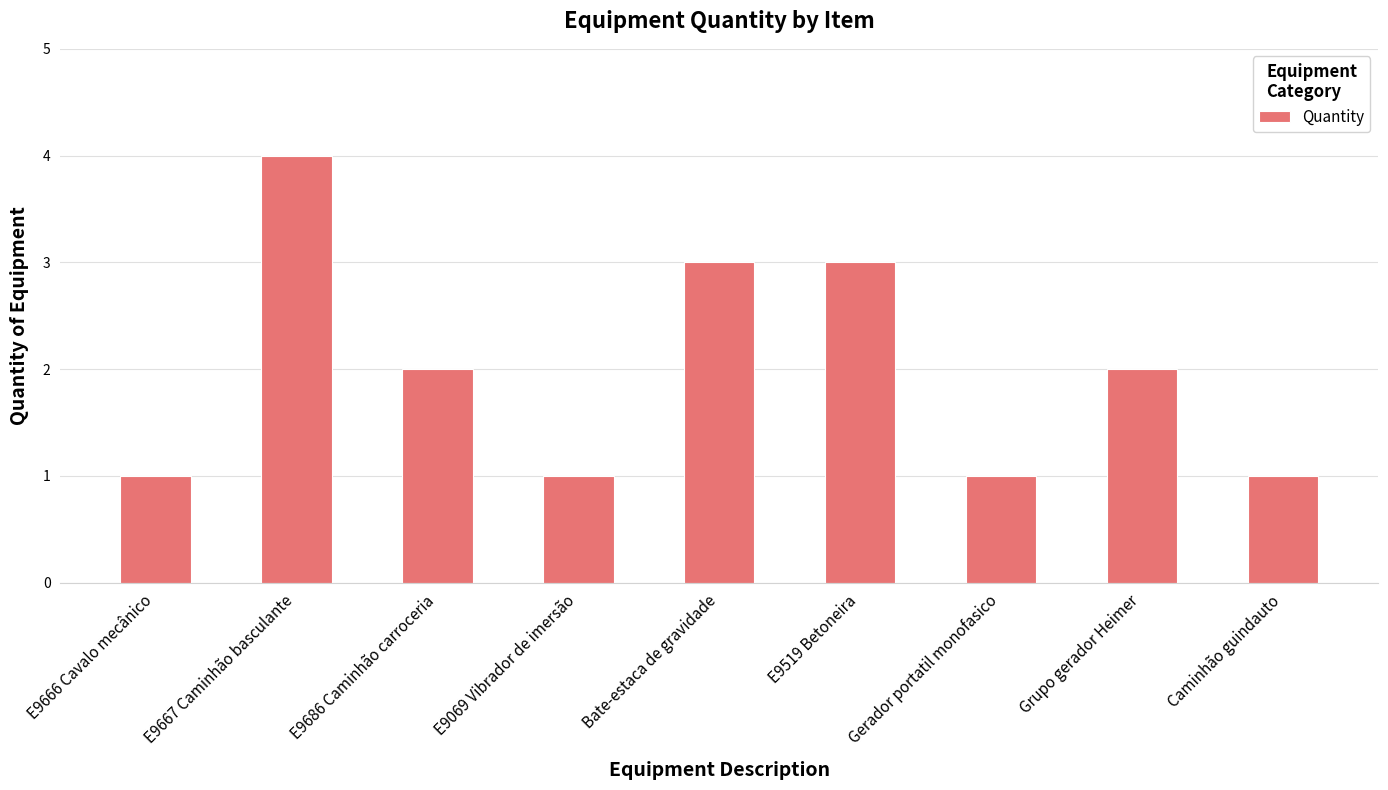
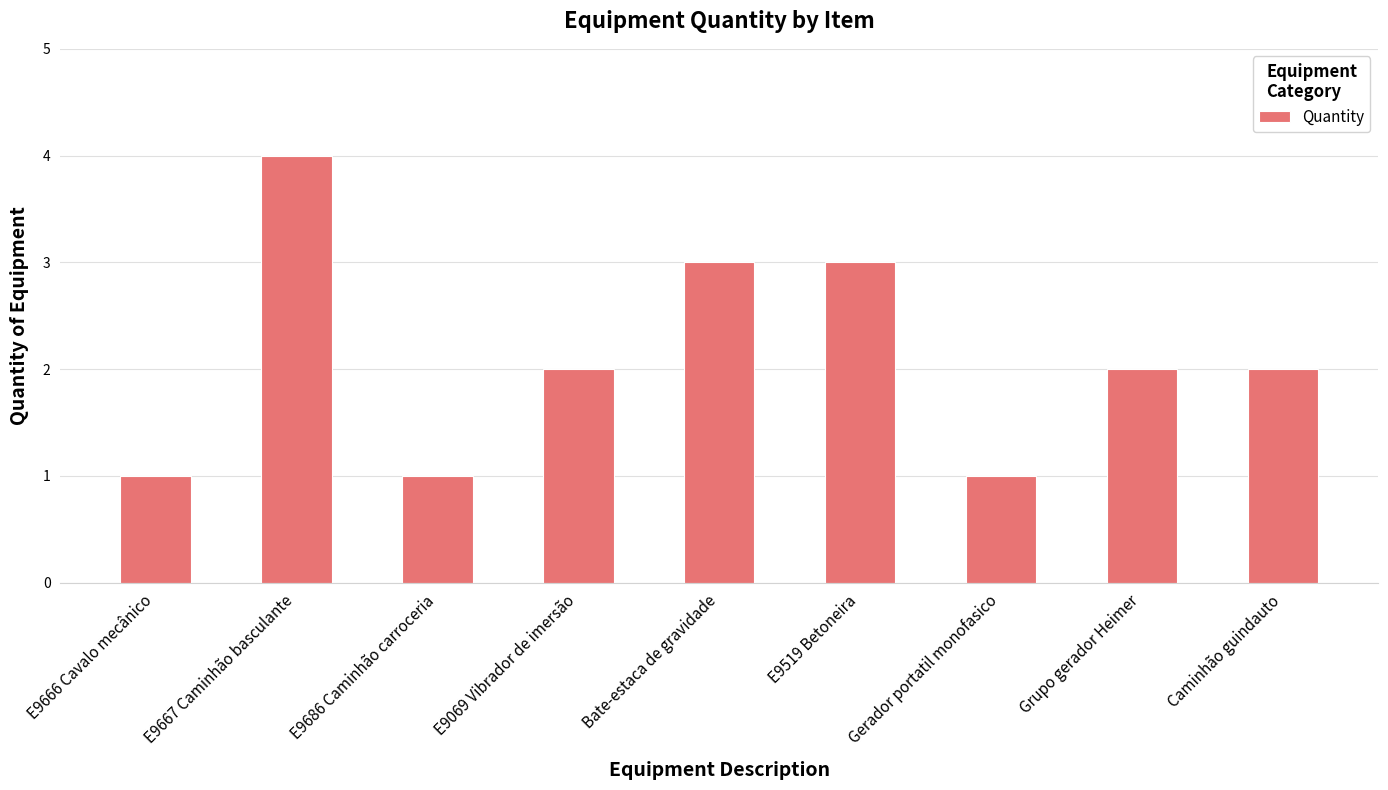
E9686 Caminhão carroceria: 2 -> 1
E9069 Vibrador de imersão: 1 -> 2
Caminhão guindauto: 1 -> 2
